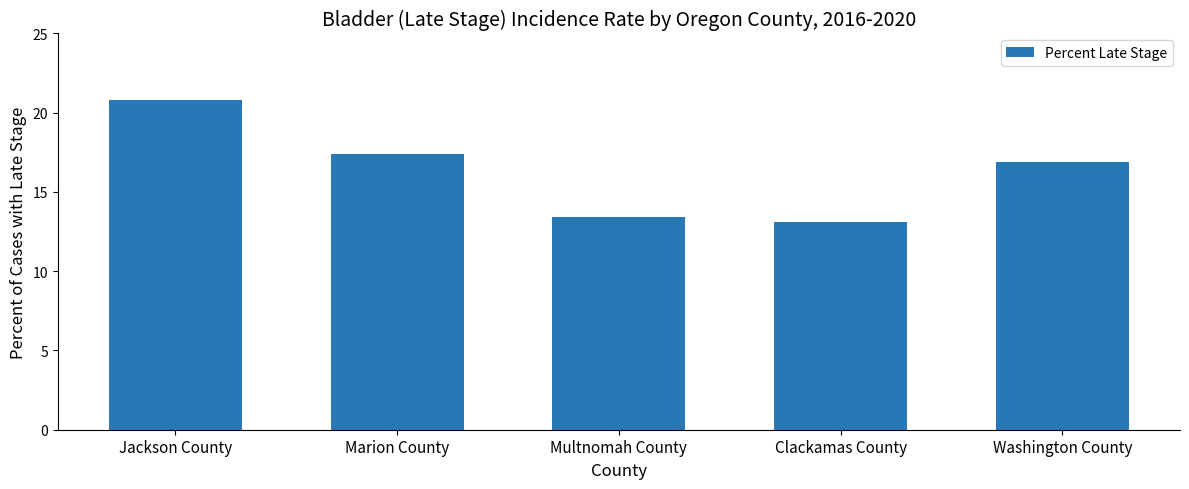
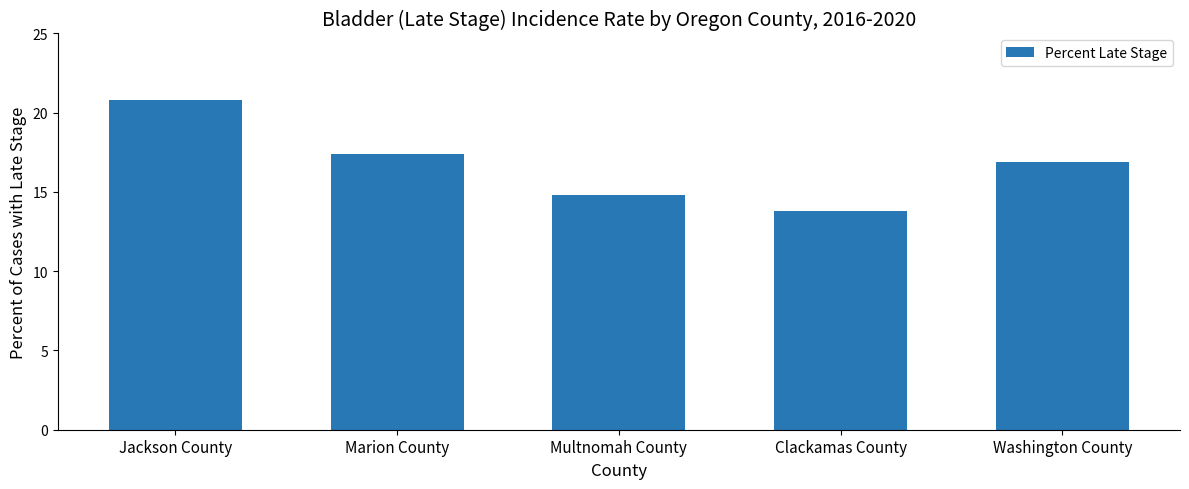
Multnomah County: 13.4 -> 14.8
Clackamas County: 13.1 -> 13.8
